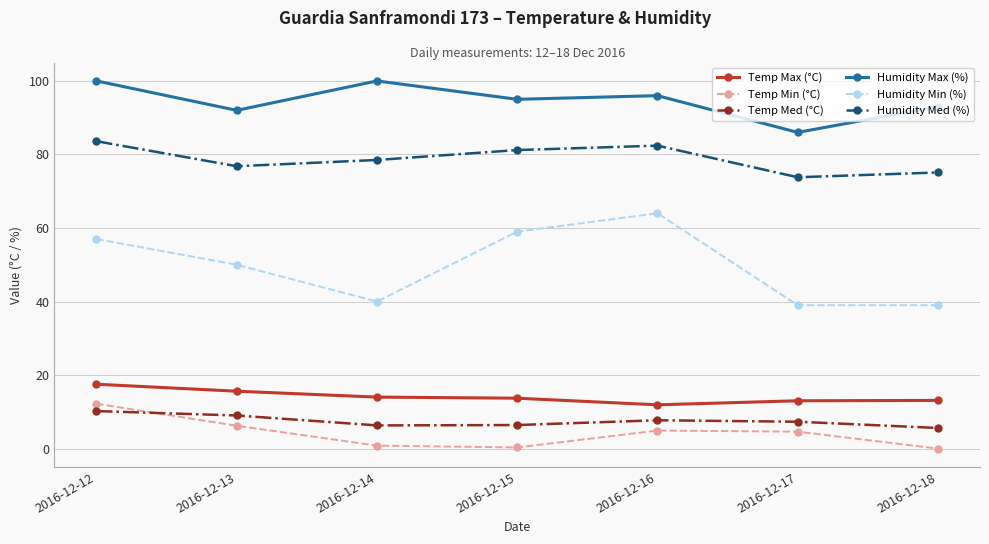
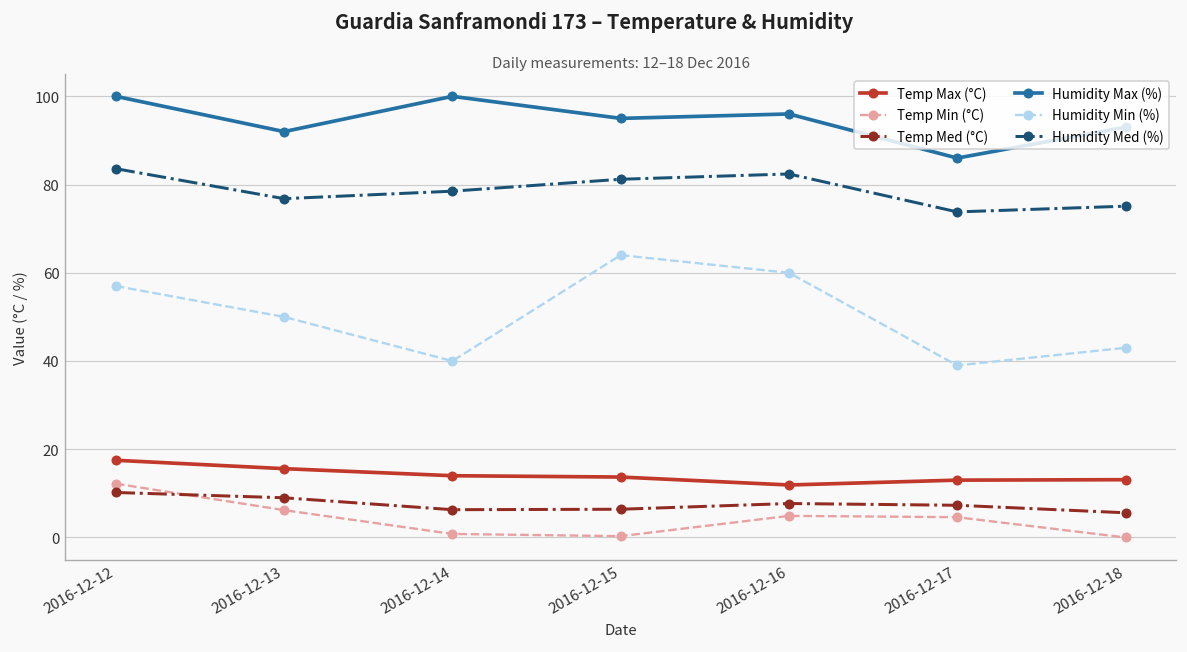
Humidity Min (%), 2016-12-15: 59 -> 64
Humidity Min (%), 2016-12-16: 64 -> 60
Humidity Min (%), 2016-12-18: 39 -> 43
